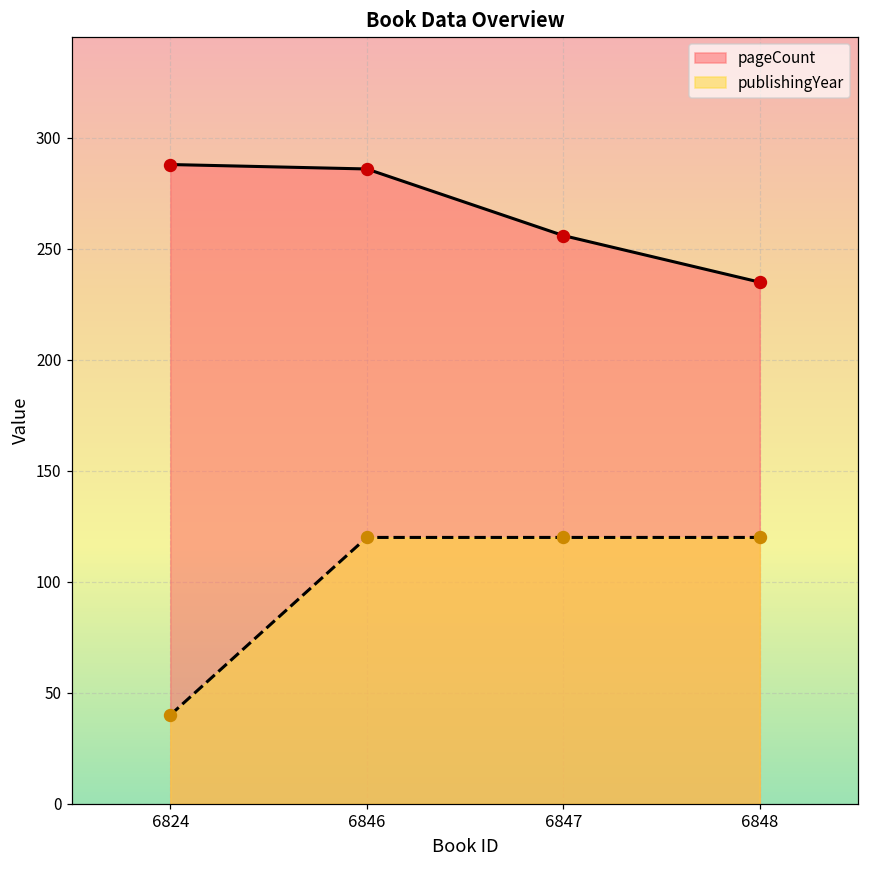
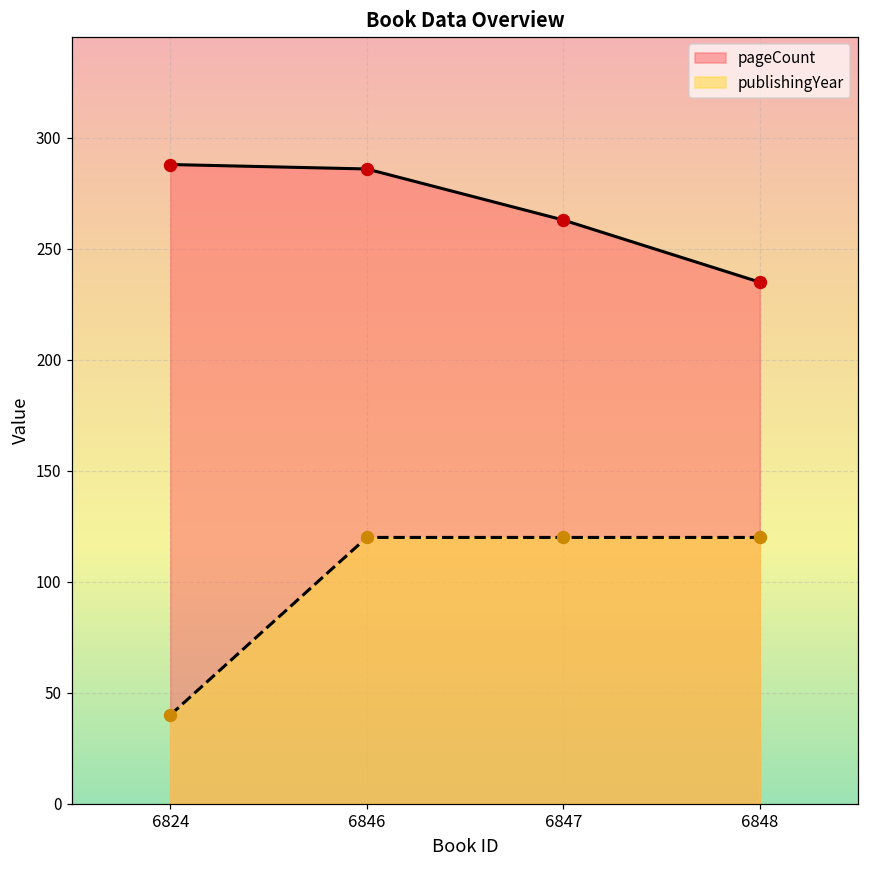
pageCount, 6847: 256 -> 263
